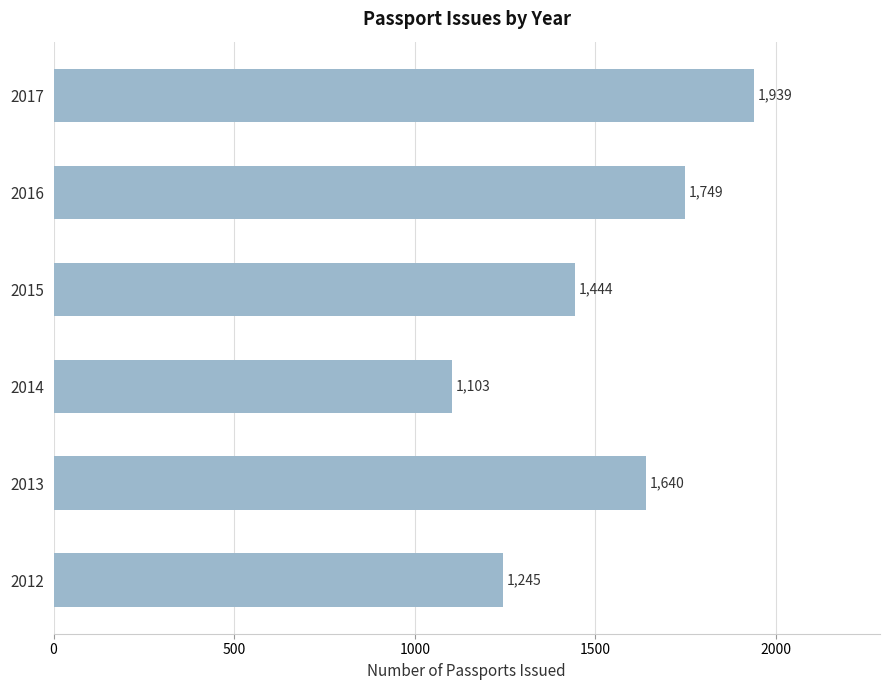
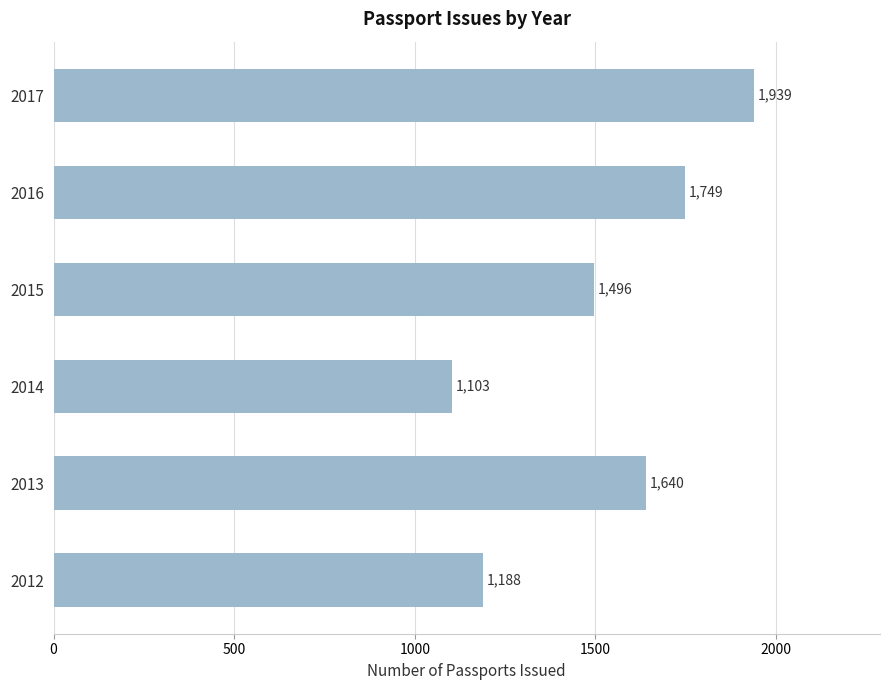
2015: 1,444 -> 1,496
2012: 1,245 -> 1,188
